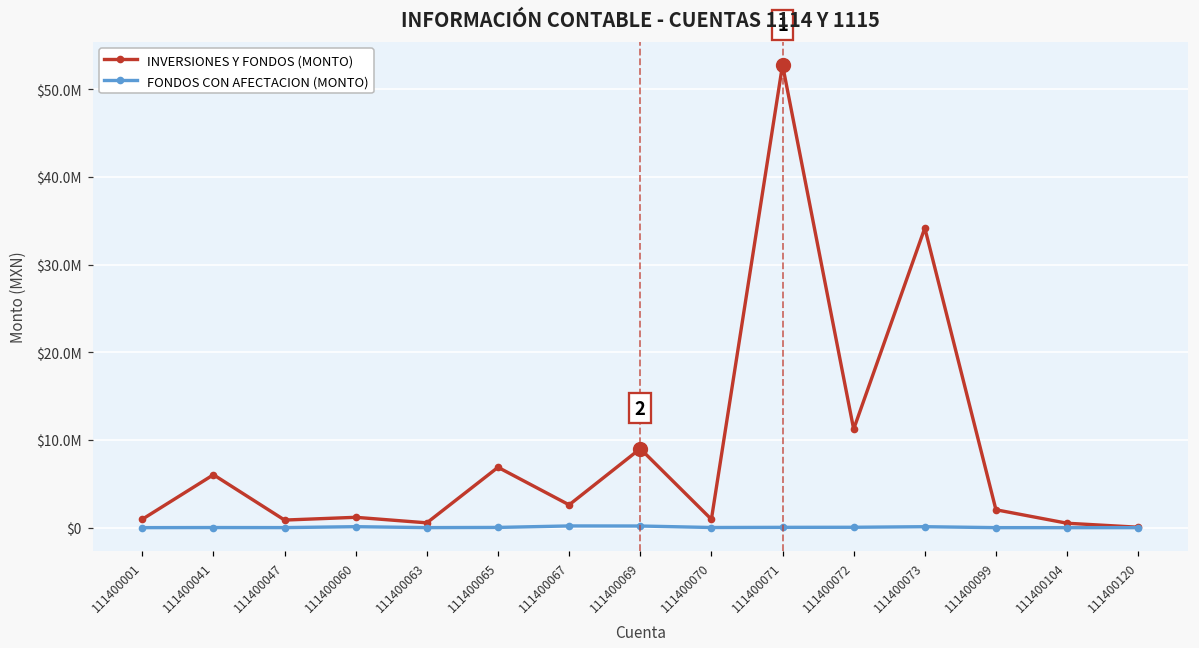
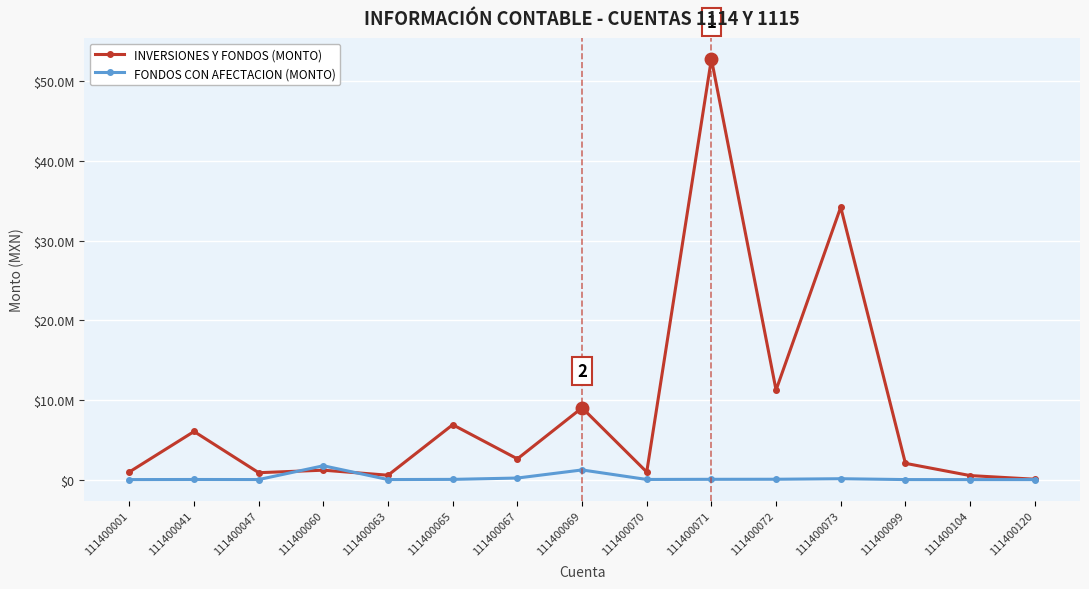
FONDOS CON AFECTACION (MONTO), 111400060: $0 -> $2000000
FONDOS CON AFECTACION (MONTO), 111400069: $0 -> $1000000
